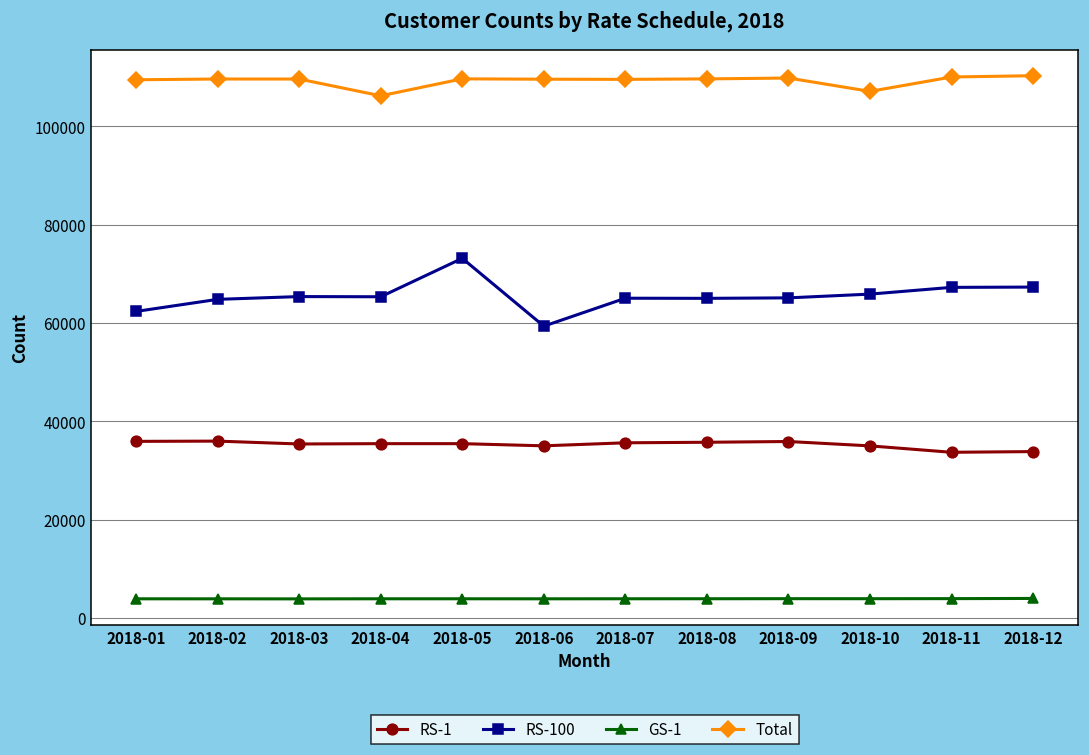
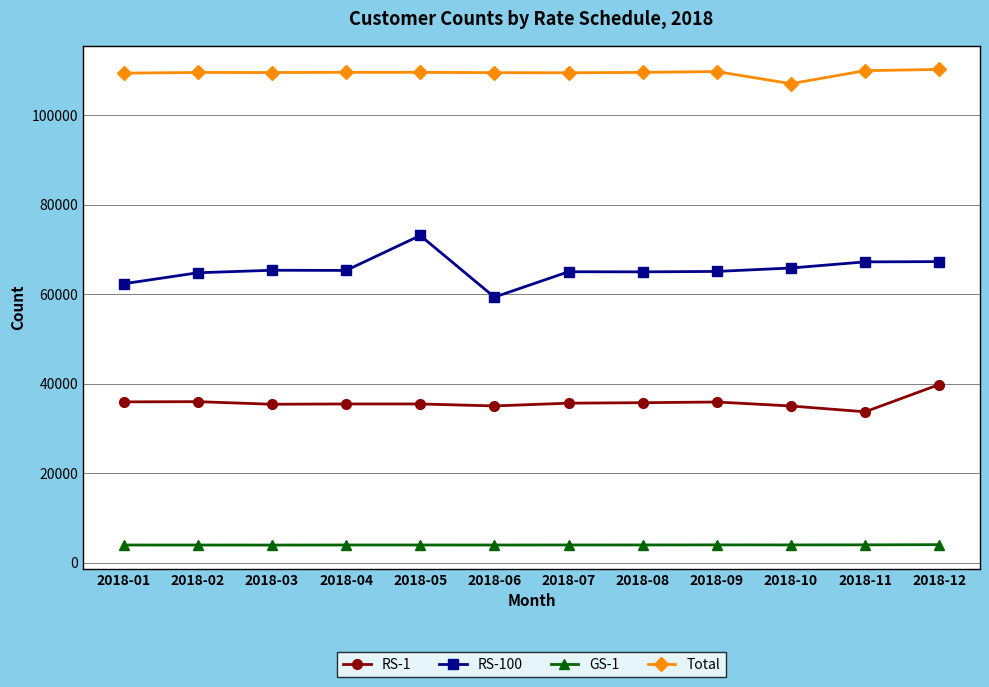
Total, 2018-04: 106000 -> 110000
RS-1, 2018-12: 34000 -> 40000
